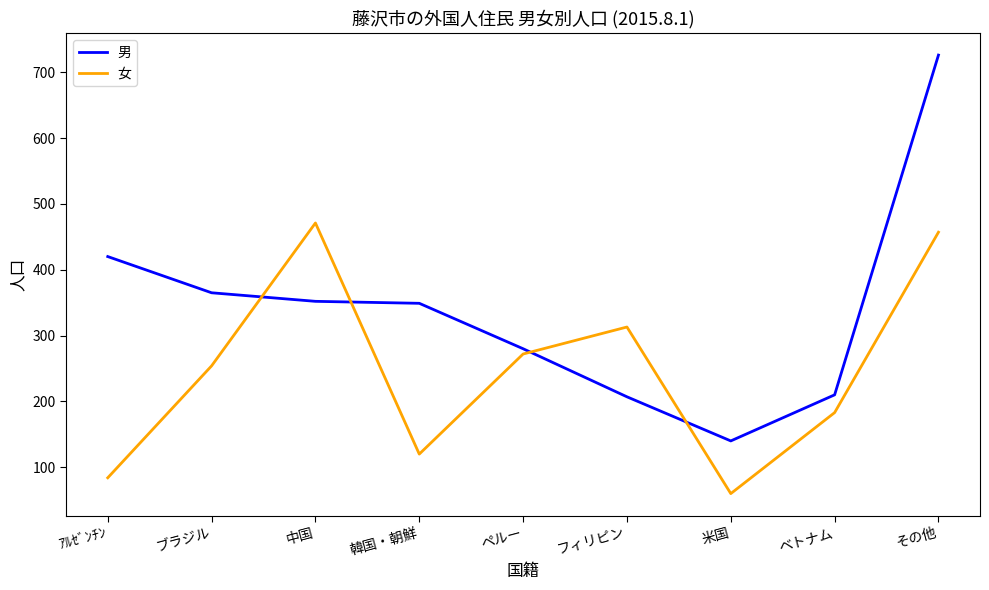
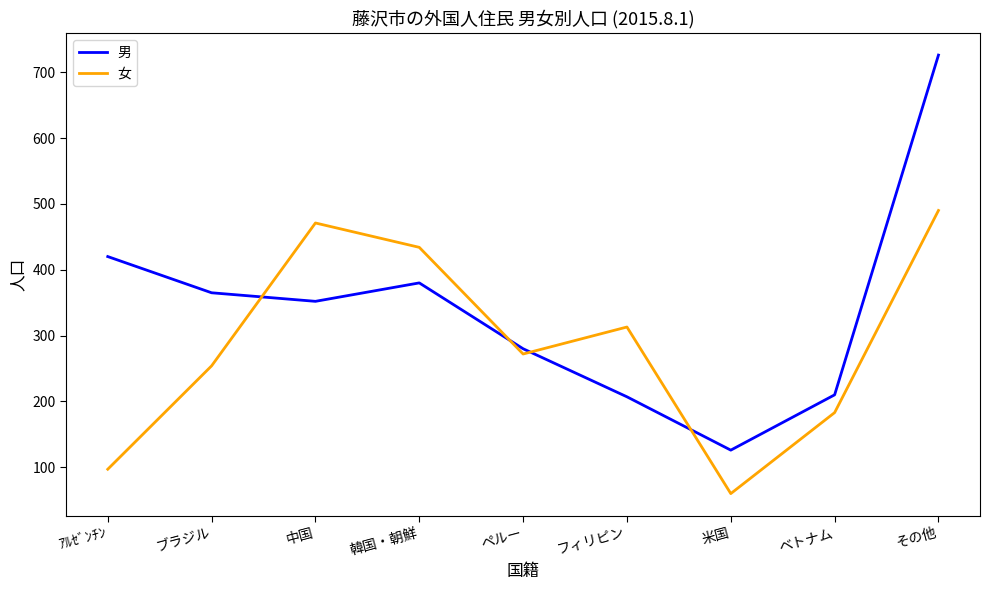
女, ｱﾙｾﾞﾝﾁﾝ: 80 -> 100
男, 韓国・朝鮮: 350 -> 380
女, 韓国・朝鮮: 120 -> 430
男, 米国: 140 -> 130
女, その他: 460 -> 490
